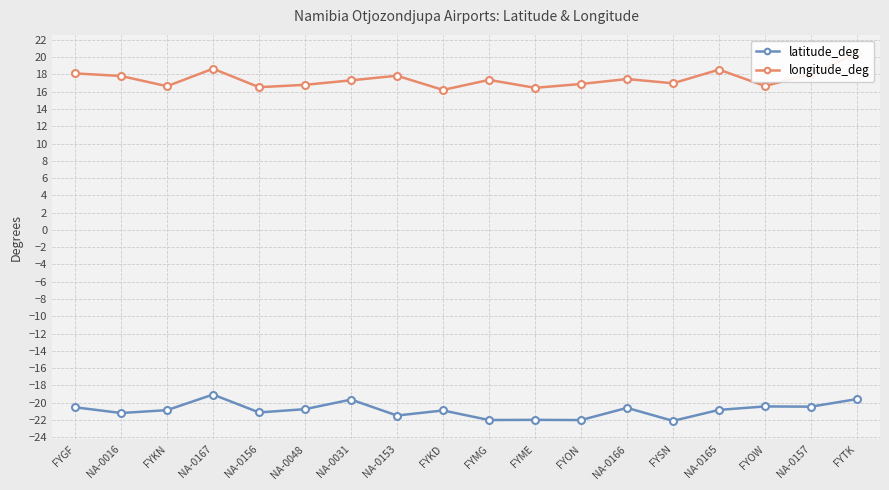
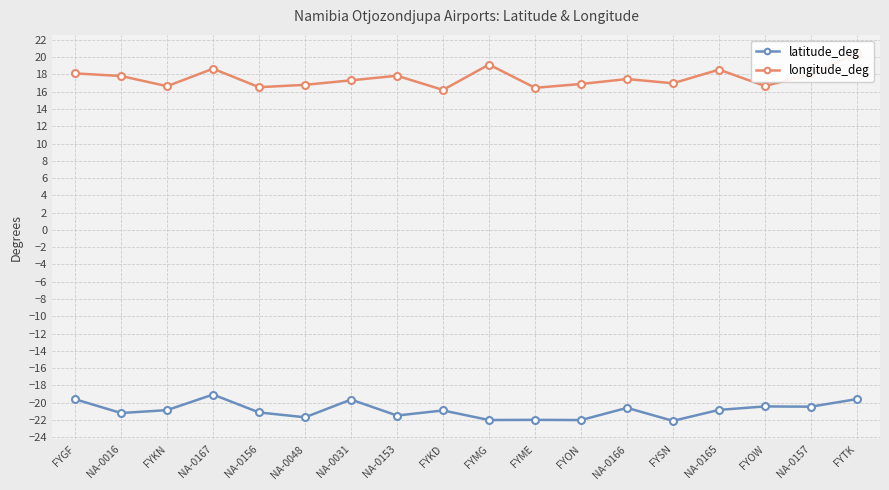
latitude_deg, FYGF: -21 -> -20
latitude_deg, NA-0048: -21 -> -22
longitude_deg, FYMG: 17 -> 19
